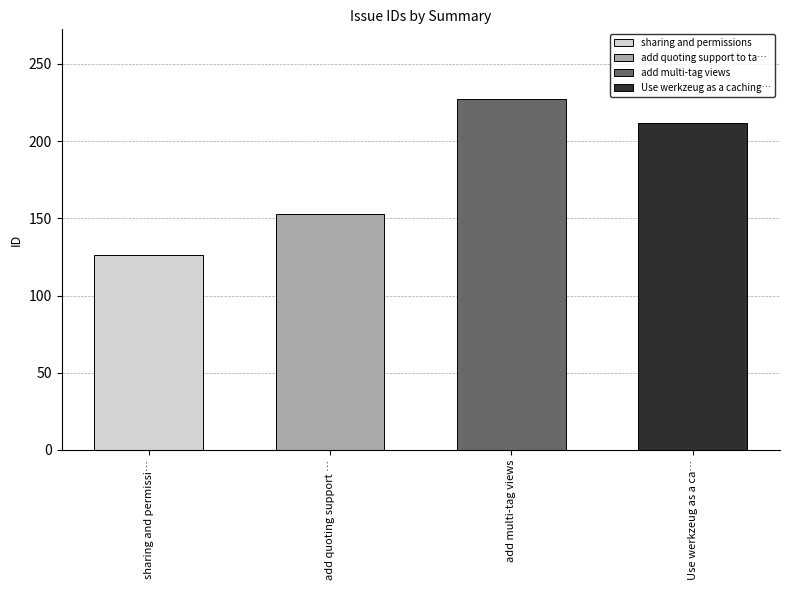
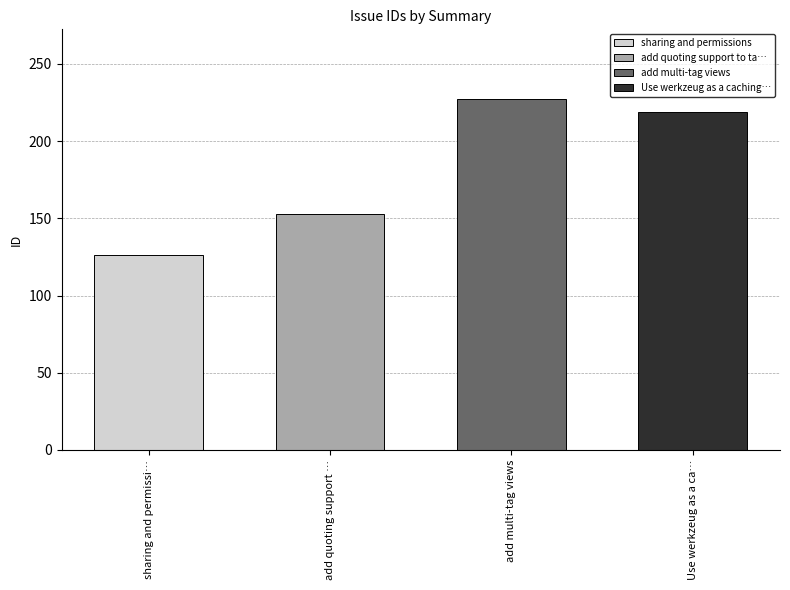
Use werkzeug as a ca…: 212 -> 219
